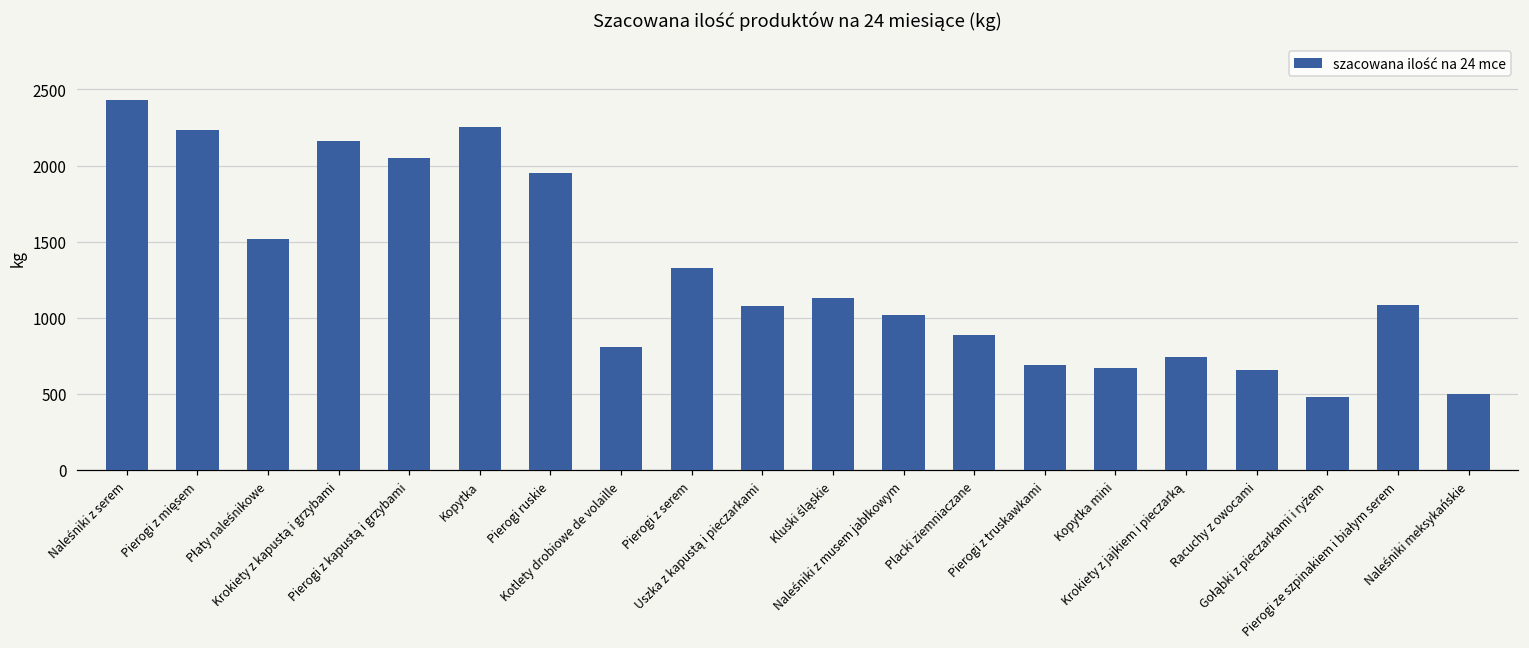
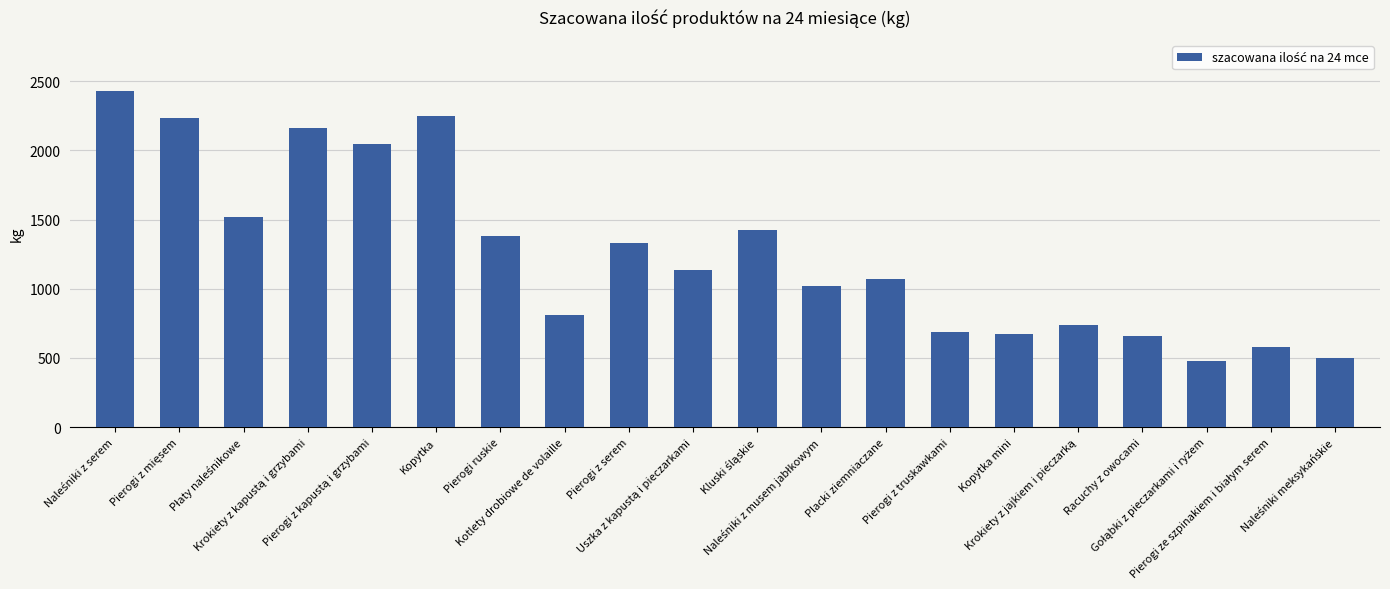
Pierogi ruskie: 1950 -> 1380
Uszka z kapustą i pieczarkami: 1080 -> 1140
Kluski śląskie: 1130 -> 1420
Placki ziemniaczane: 890 -> 1070
Pierogi ze szpinakiem i białym serem: 1090 -> 580
